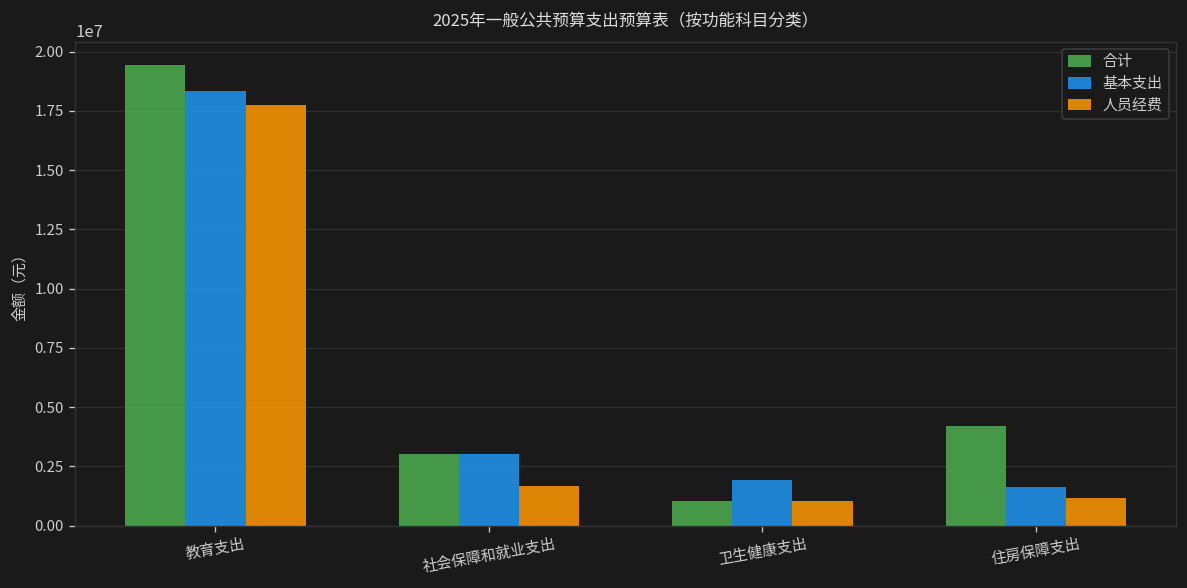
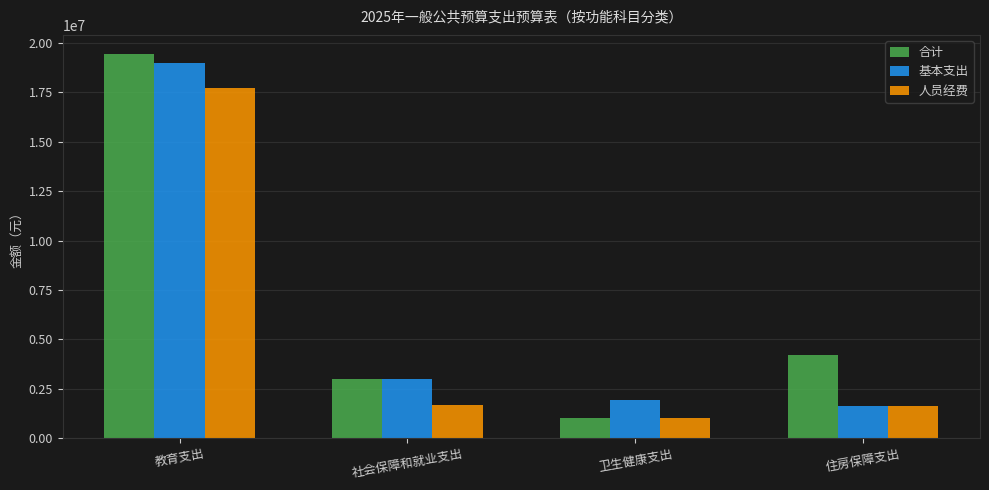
基本支出, 教育支出: 18300000 -> 19000000
人员经费, 住房保障支出: 1200000 -> 1600000
